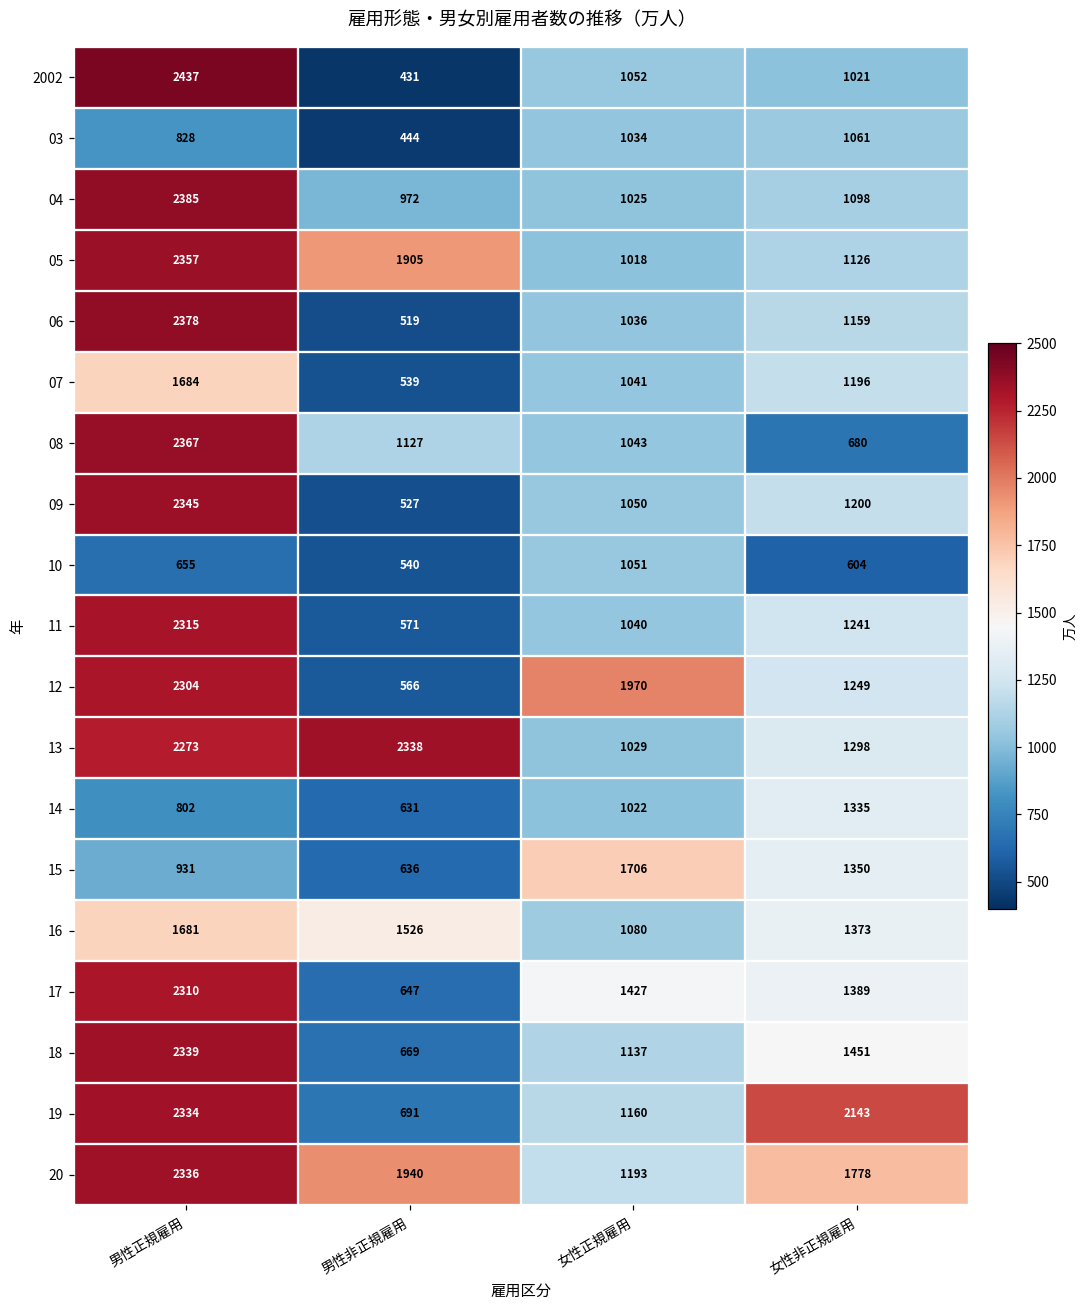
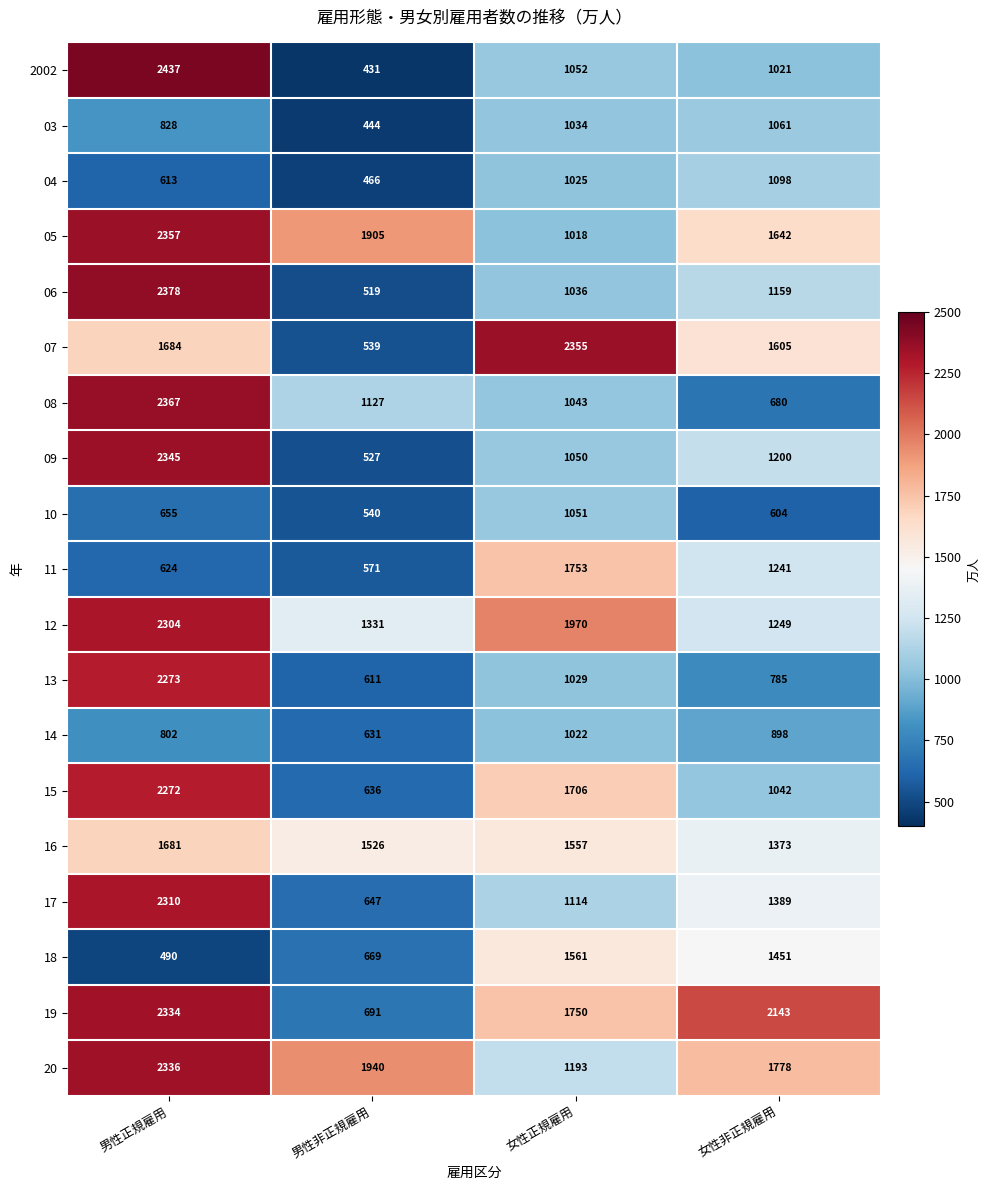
04, 男性正規雇用: 2385 -> 613
04, 男性非正規雇用: 972 -> 466
05, 女性非正規雇用: 1126 -> 1642
07, 女性正規雇用: 1041 -> 2355
07, 女性非正規雇用: 1196 -> 1605
11, 男性正規雇用: 2315 -> 624
11, 女性正規雇用: 1040 -> 1753
12, 男性非正規雇用: 566 -> 1331
13, 男性非正規雇用: 2338 -> 611
13, 女性非正規雇用: 1298 -> 785
14, 女性非正規雇用: 1335 -> 898
15, 男性正規雇用: 931 -> 2272
15, 女性非正規雇用: 1350 -> 1042
16, 女性正規雇用: 1080 -> 1557
17, 女性正規雇用: 1427 -> 1114
18, 男性正規雇用: 2339 -> 490
18, 女性正規雇用: 1137 -> 1561
19, 女性正規雇用: 1160 -> 1750
